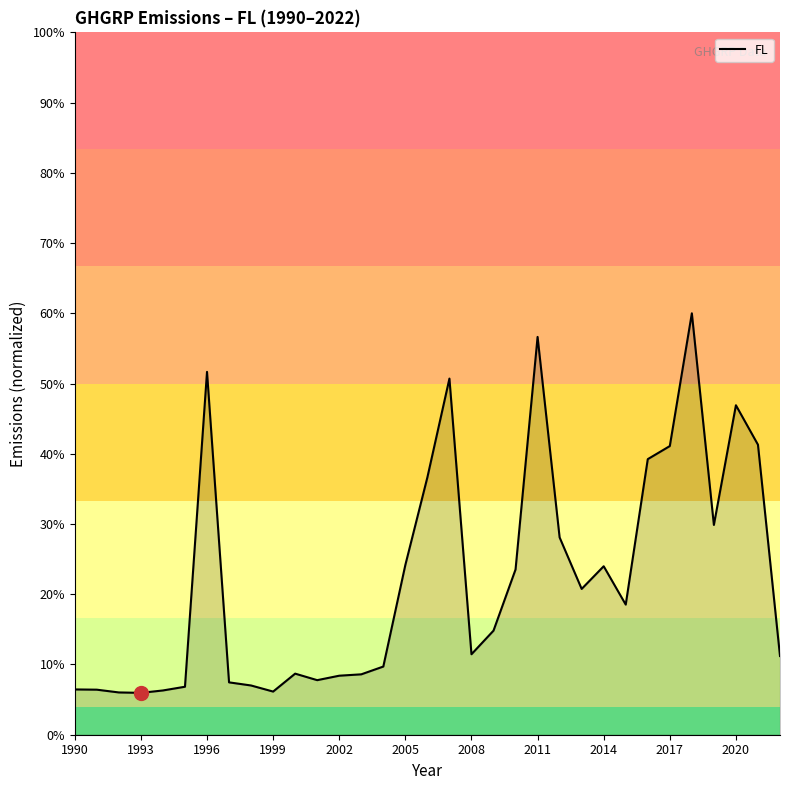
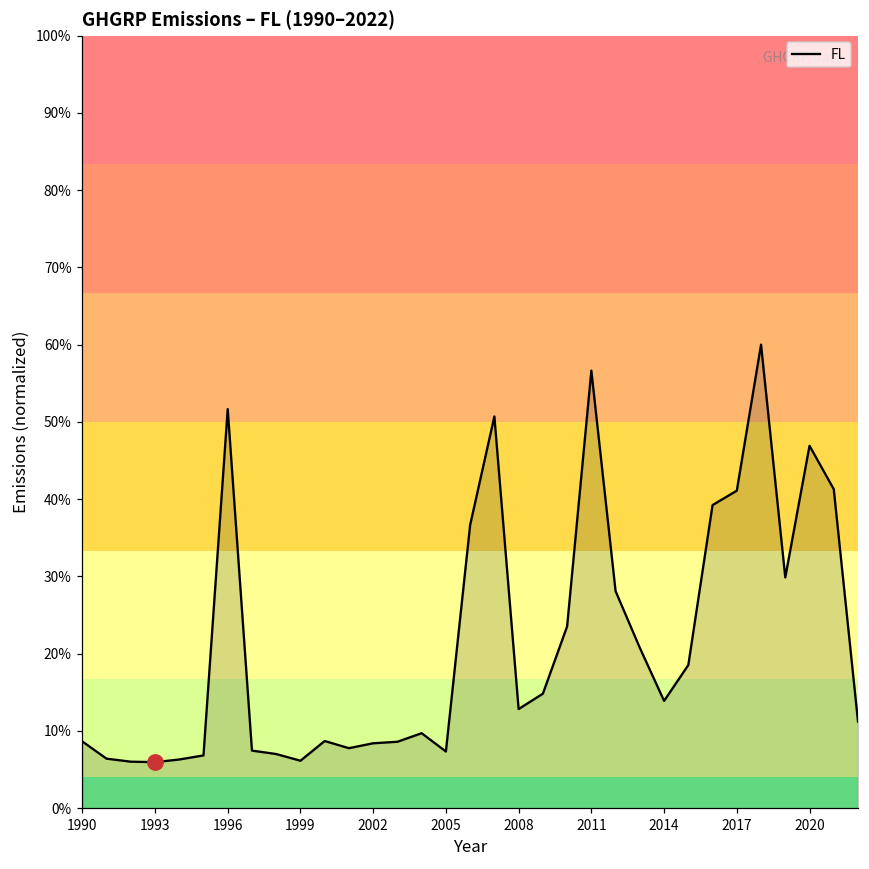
FL, 1990: 6% -> 9%
FL, 2005: 24% -> 7%
FL, 2008: 11% -> 13%
FL, 2014: 24% -> 14%
